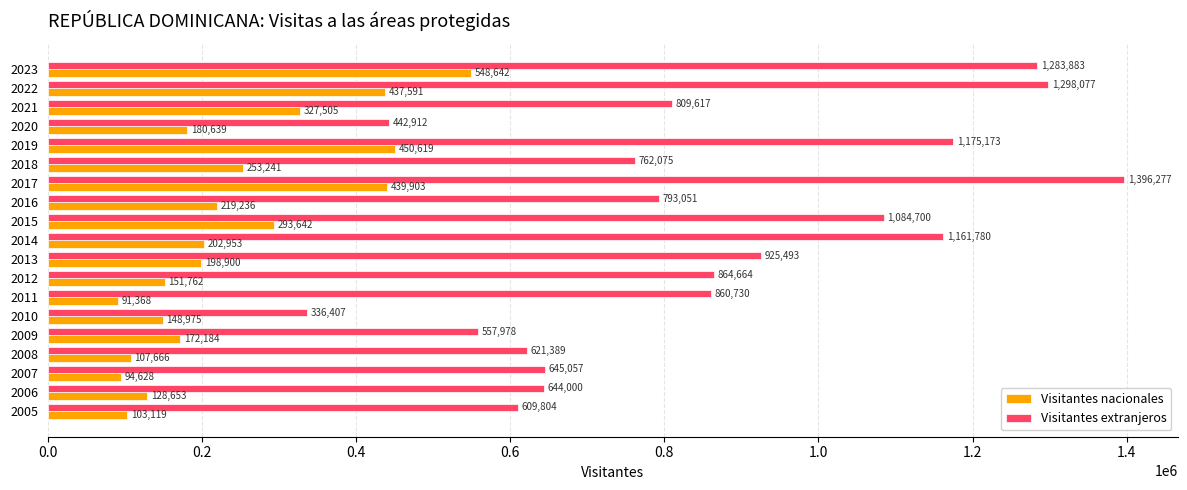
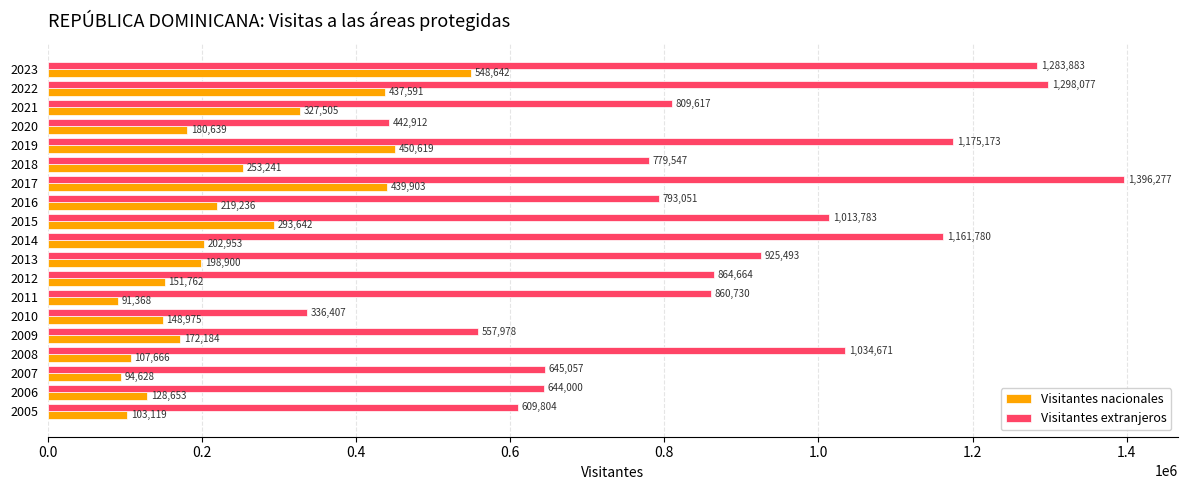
Visitantes extranjeros, 2018: 762,075 -> 779,547
Visitantes extranjeros, 2015: 1,084,700 -> 1,013,783
Visitantes extranjeros, 2008: 621,389 -> 1,034,671
